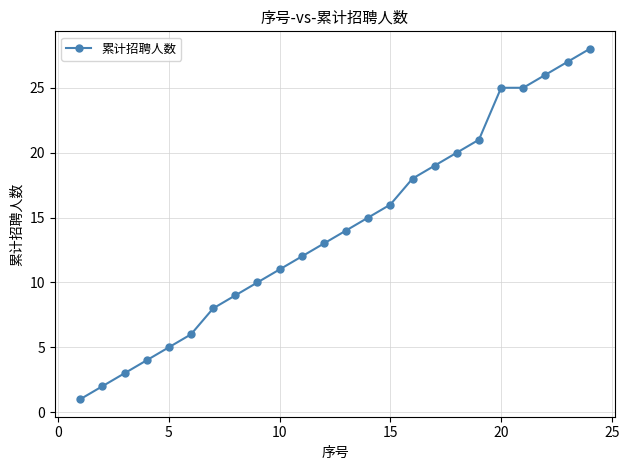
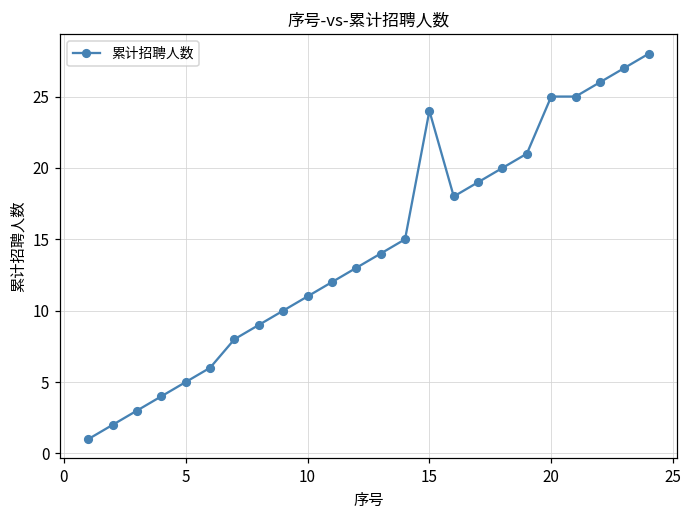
15: 16 -> 24
